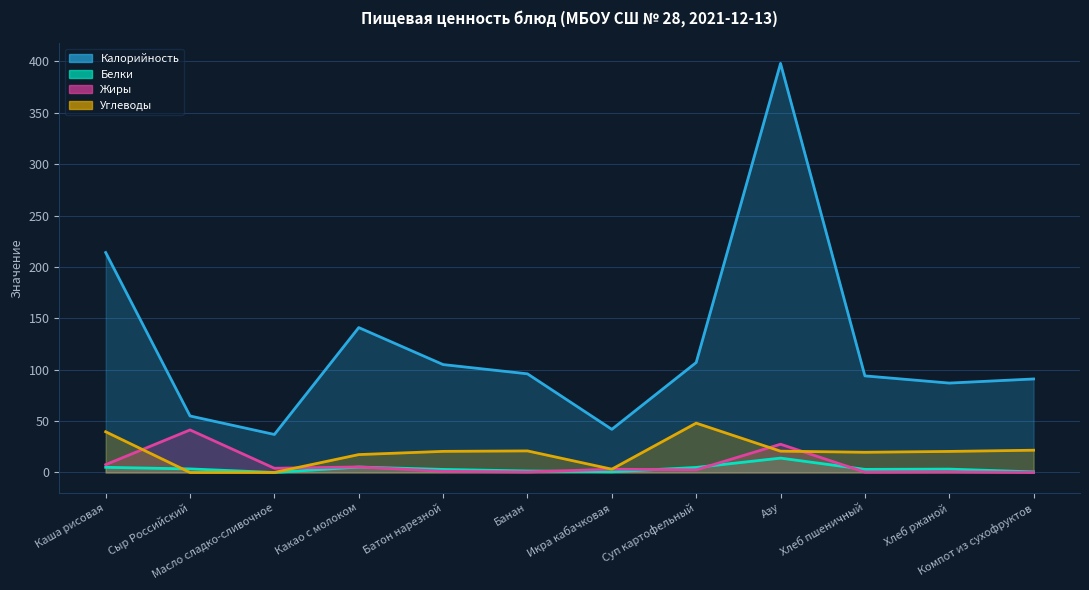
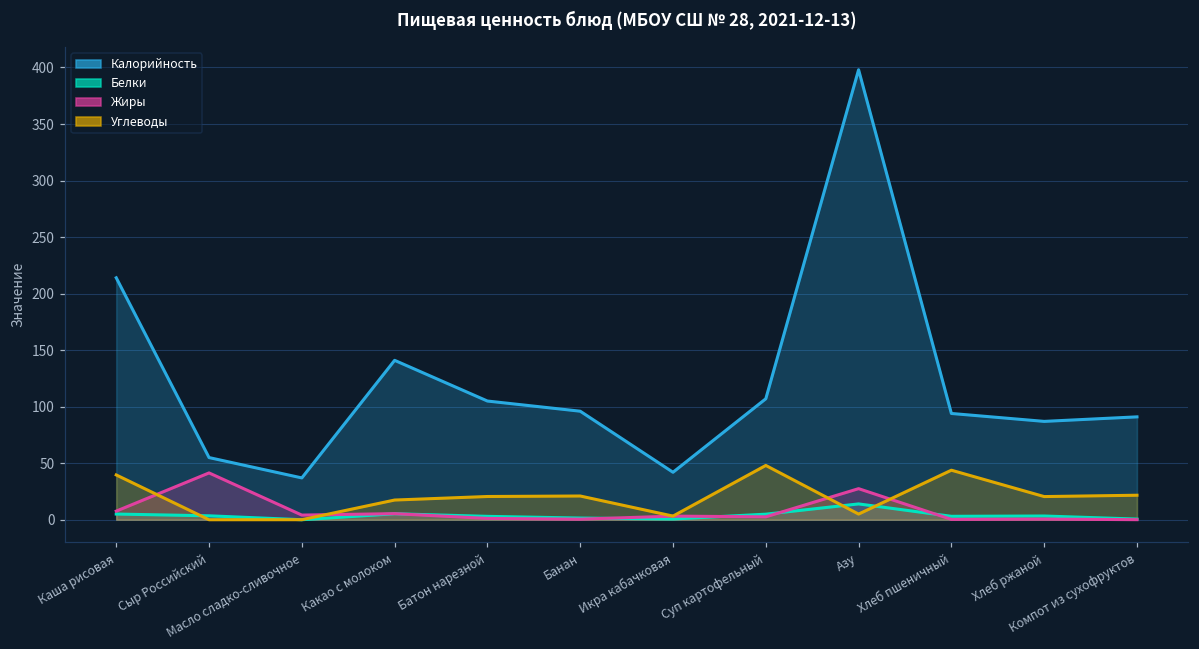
Углеводы, Азу: 21 -> 5
Углеводы, Хлеб пшеничный: 20 -> 44
